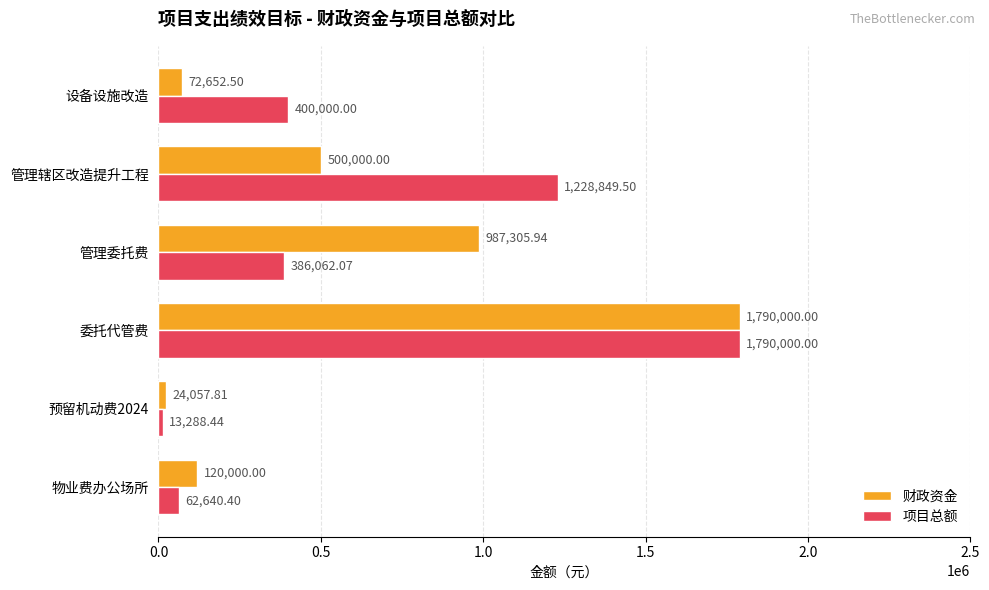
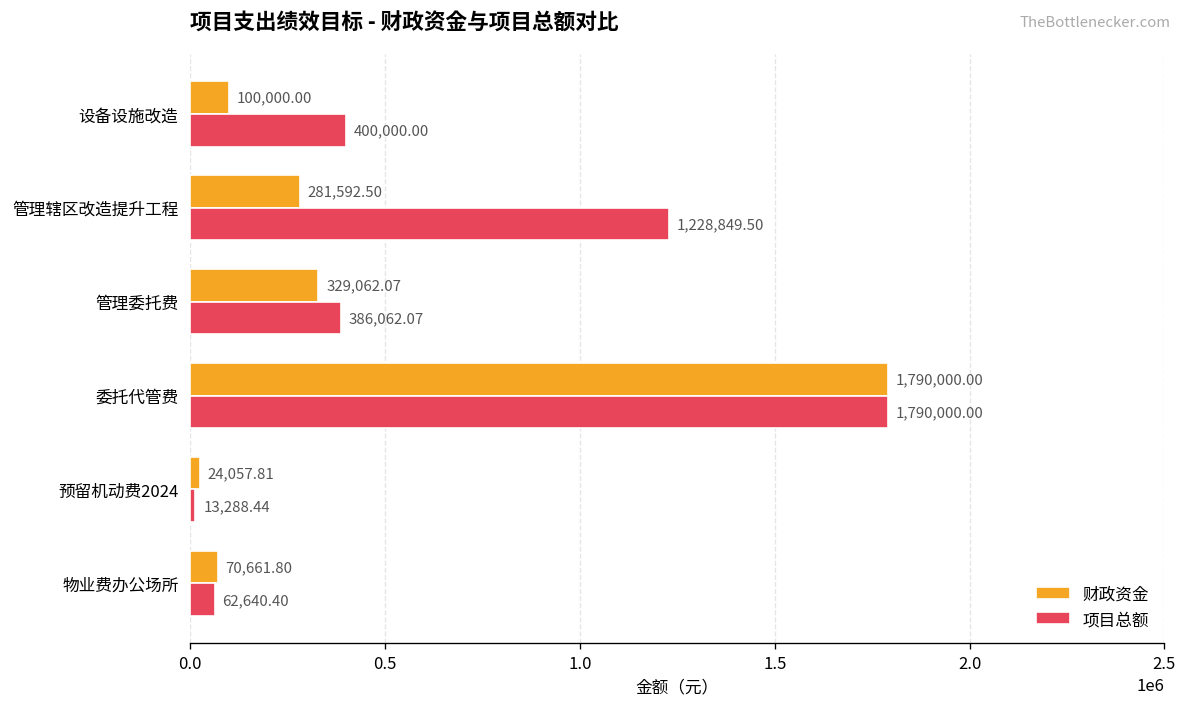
财政资金, 设备设施改造: 72,652.50 -> 100,000.00
财政资金, 管理辖区改造提升工程: 500,000.00 -> 281,592.50
财政资金, 管理委托费: 987,305.94 -> 329,062.07
财政资金, 物业费办公场所: 120,000.00 -> 70,661.80
